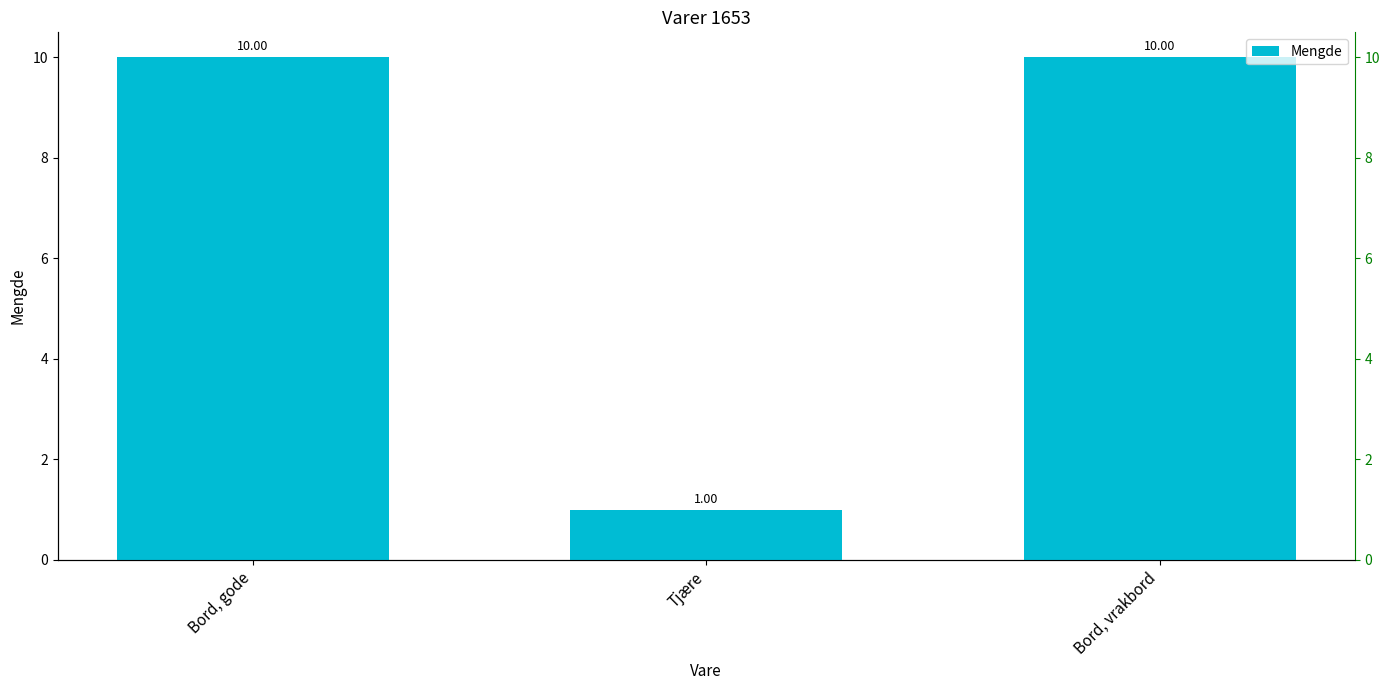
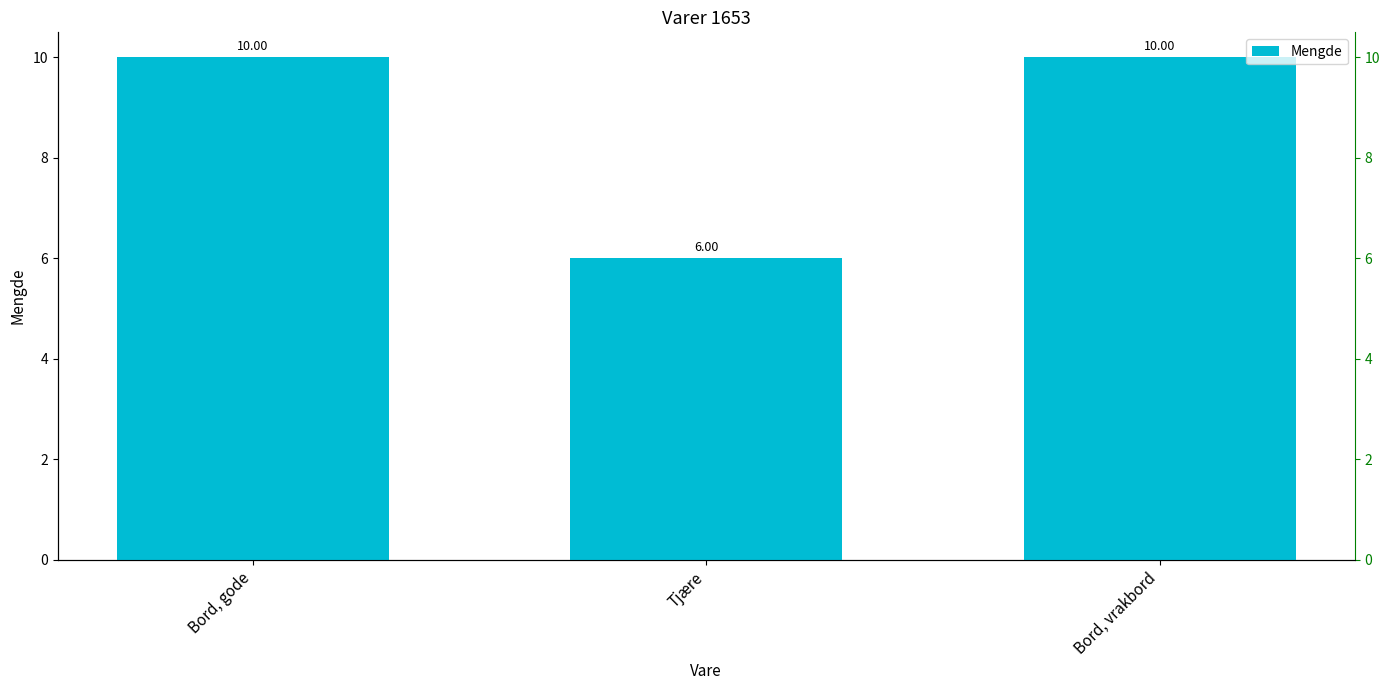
Tjære: 1.00 -> 6.00
